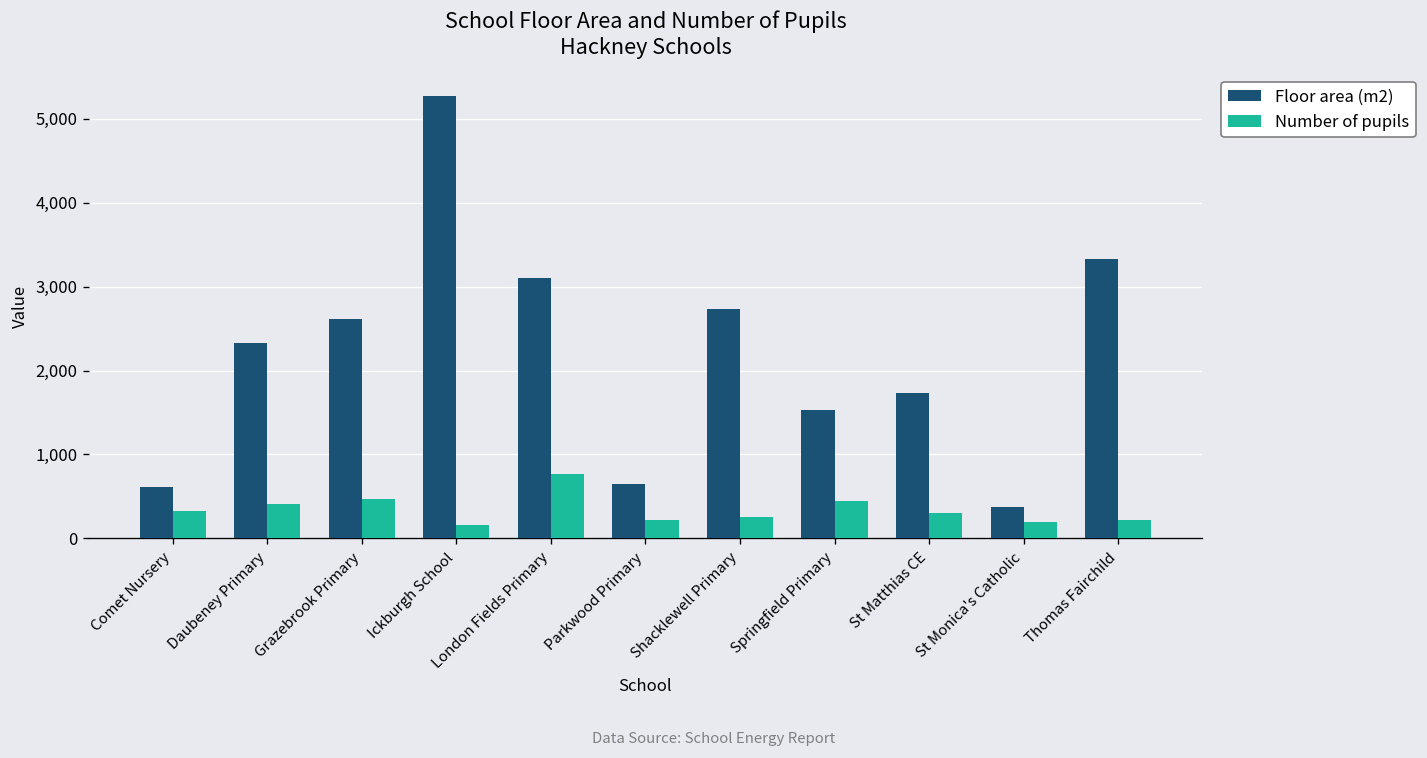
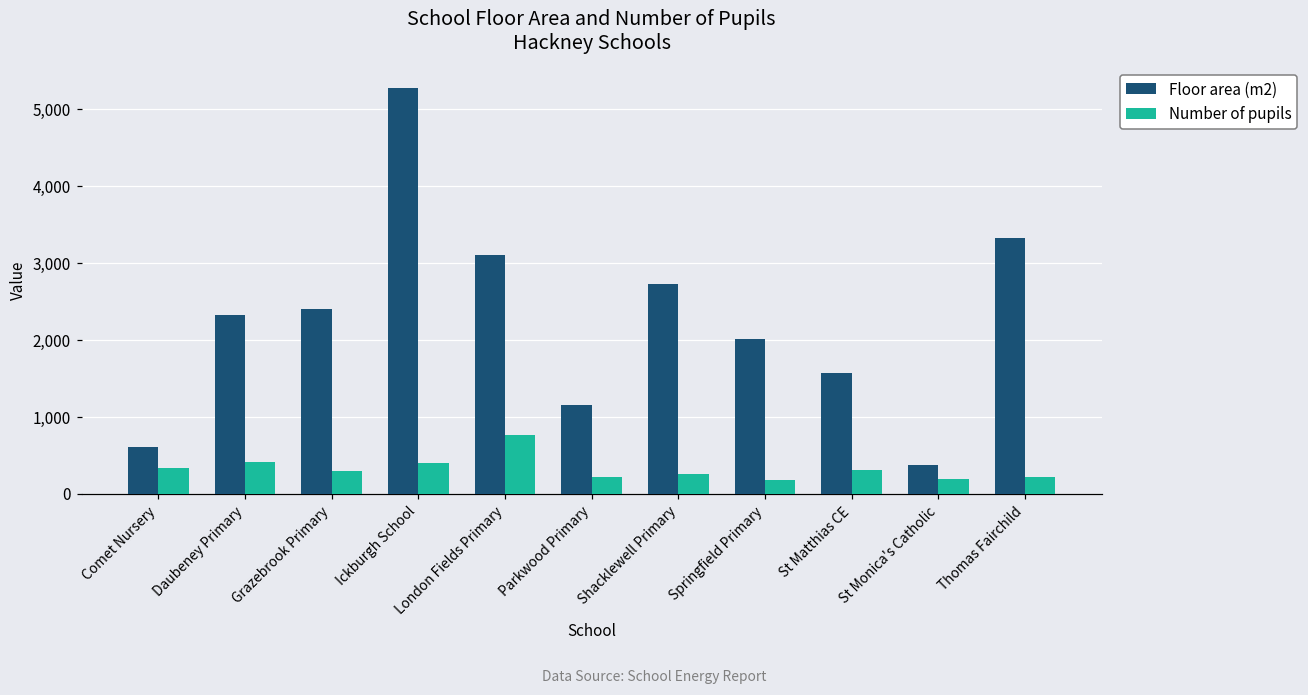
Floor area (m2), Grazebrook Primary: 2,600 -> 2,400
Number of pupils, Grazebrook Primary: 500 -> 300
Number of pupils, Ickburgh School: 200 -> 400
Floor area (m2), Parkwood Primary: 600 -> 1,200
Floor area (m2), Springfield Primary: 1,500 -> 2,000
Number of pupils, Springfield Primary: 400 -> 200
Floor area (m2), St Matthias CE: 1,700 -> 1,600
